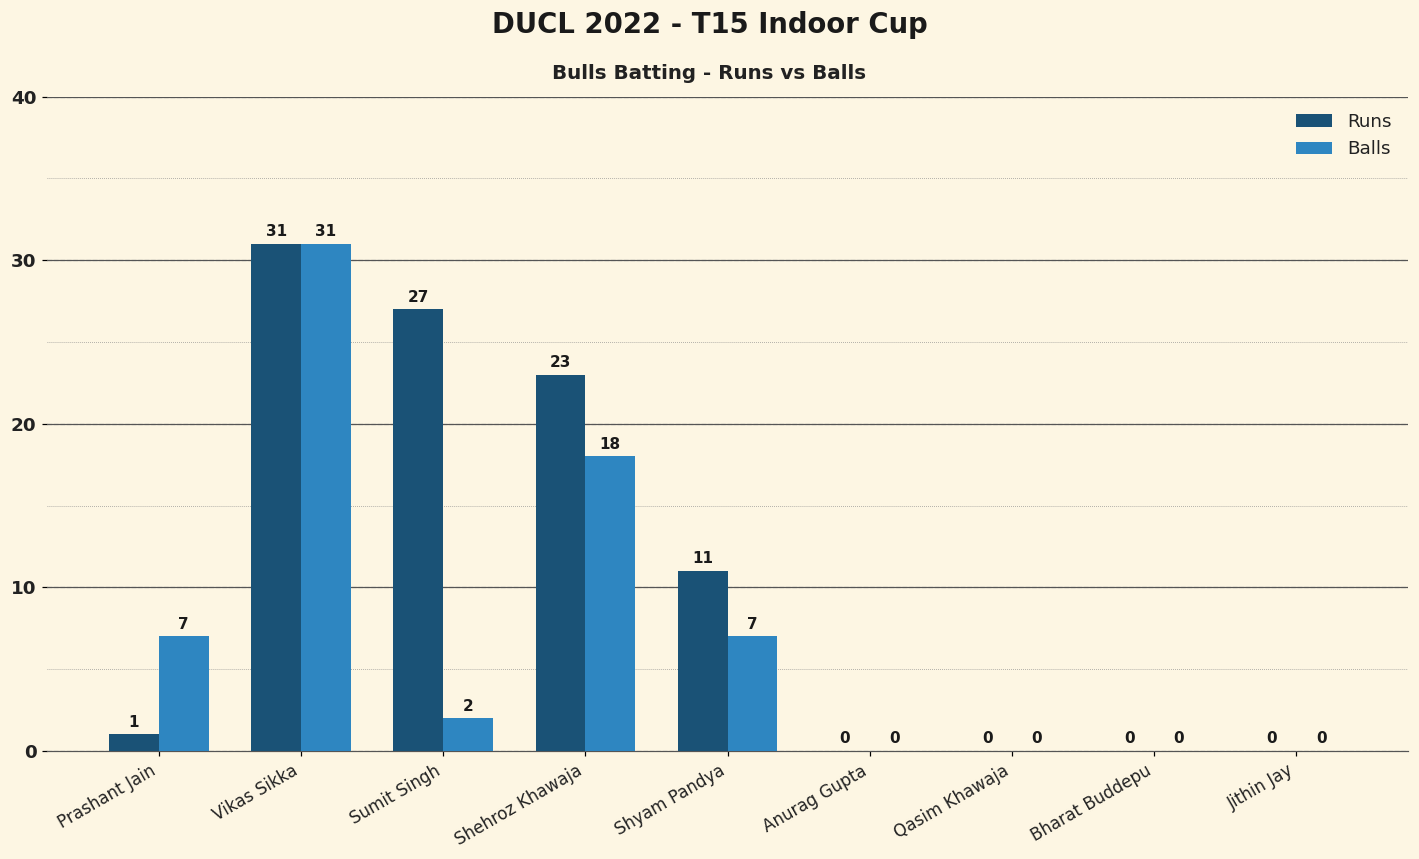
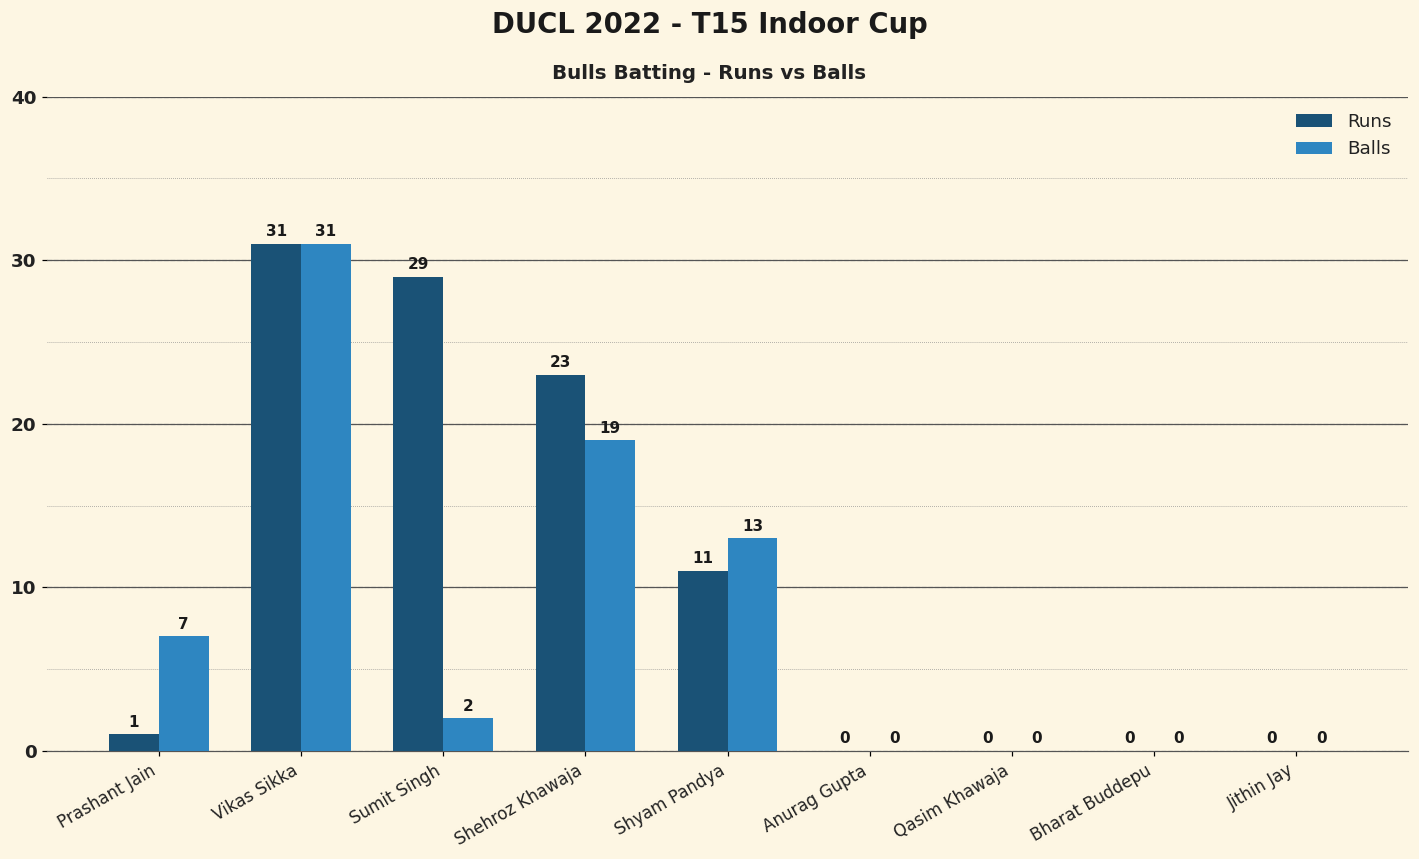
Runs, Sumit Singh: 27 -> 29
Balls, Shehroz Khawaja: 18 -> 19
Balls, Shyam Pandya: 7 -> 13
